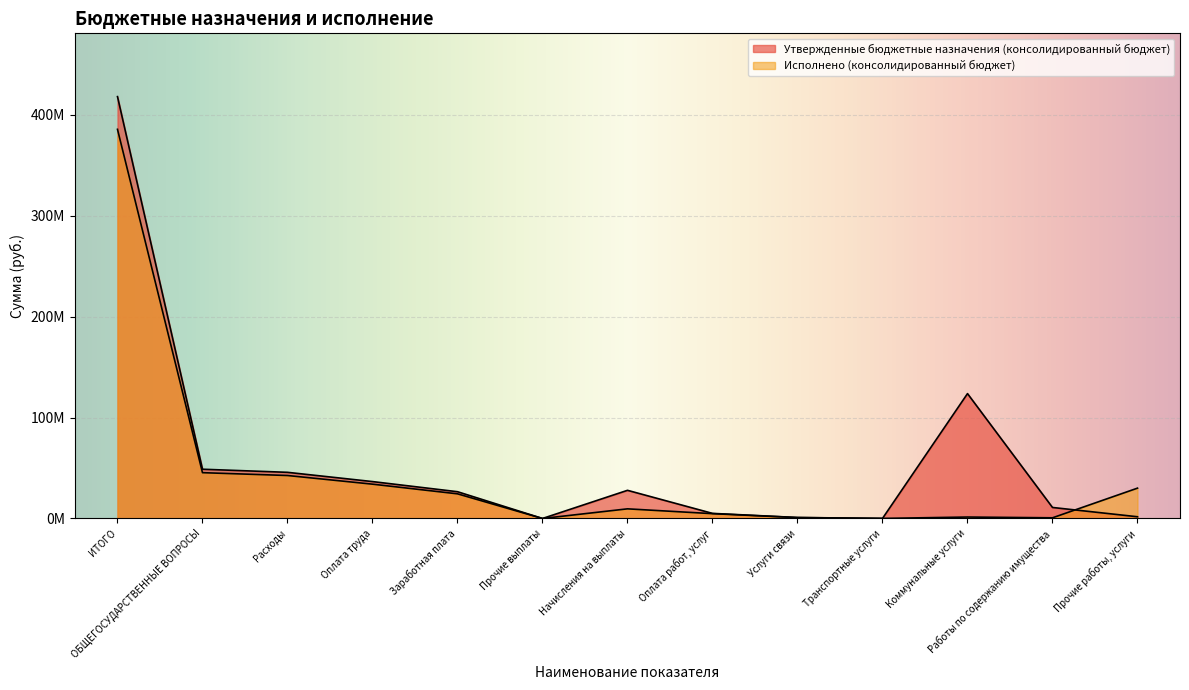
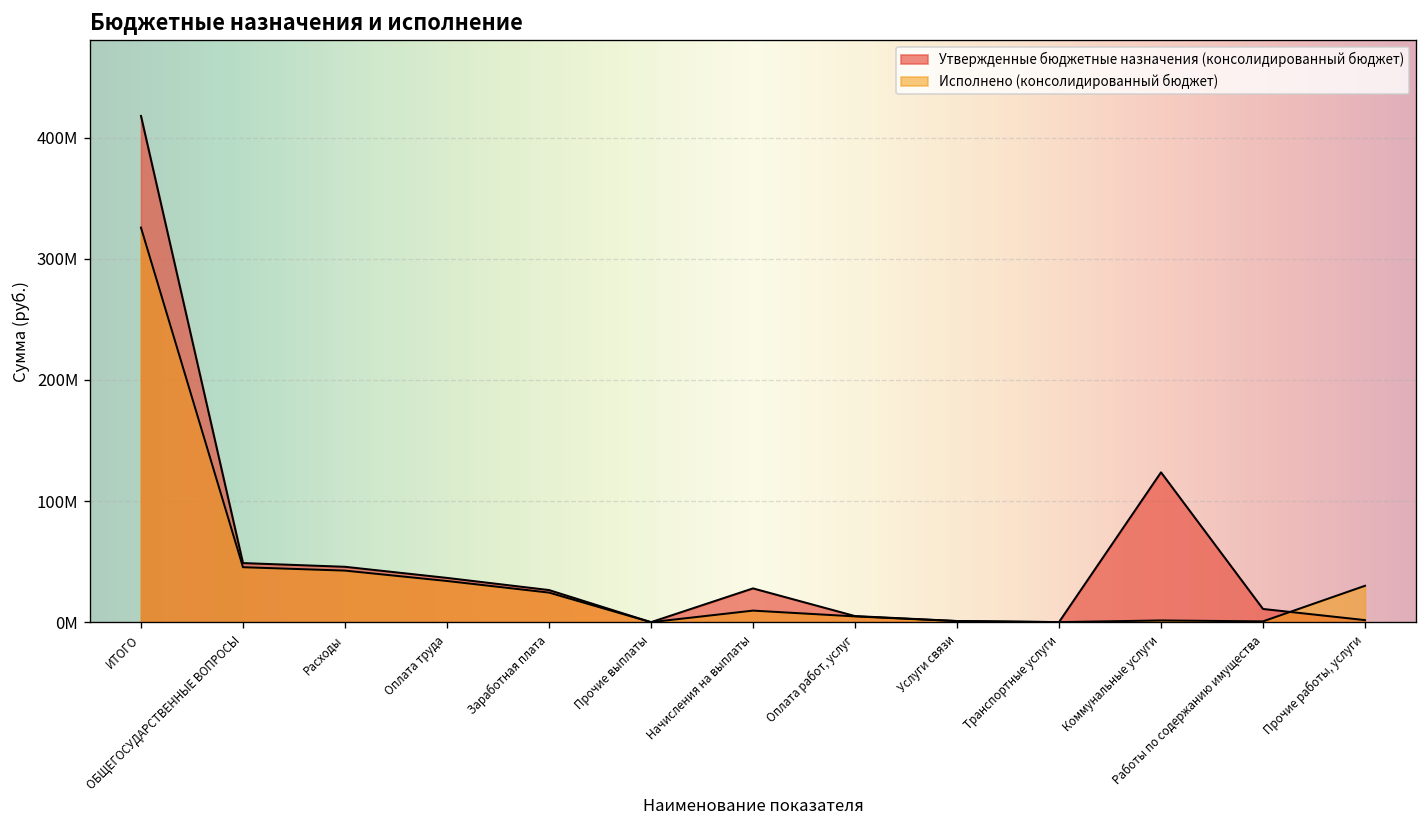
Исполнено (консолидированный бюджет), ИТОГО: 386000000 -> 326000000
